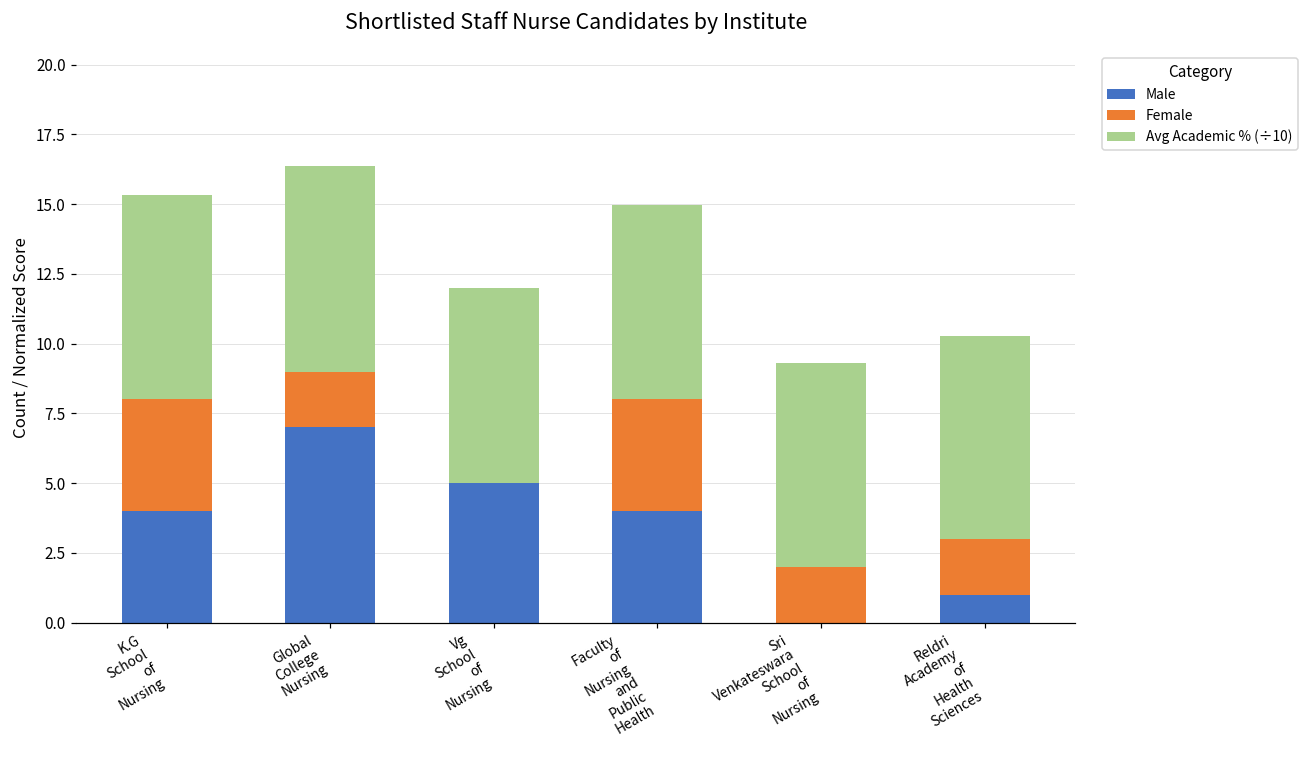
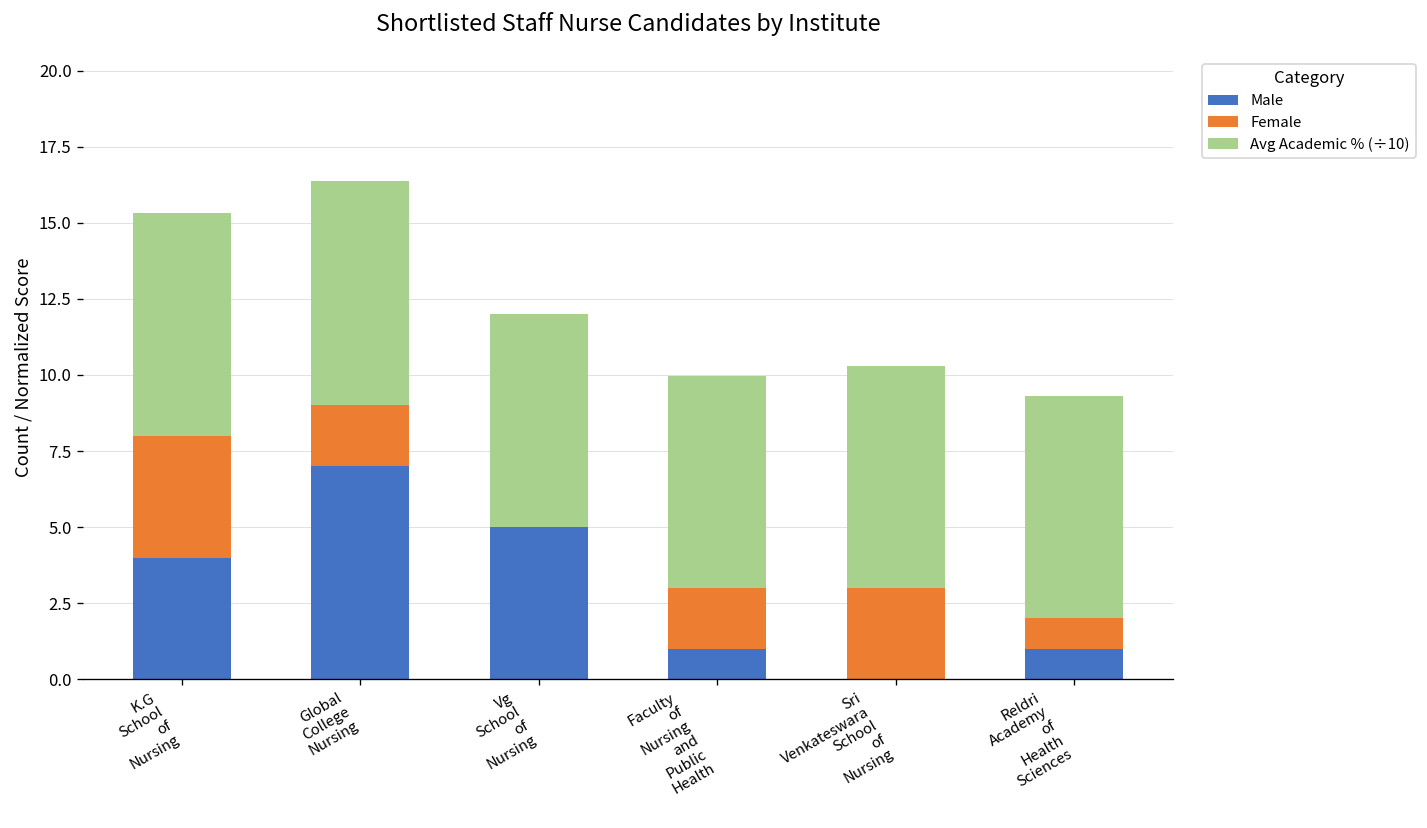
Male, Faculty of Nursing and Public Health: 4 -> 1
Female, Faculty of Nursing and Public Health: 4 -> 2
Female, Sri Venkateswara School of Nursing: 2 -> 3
Female, Reldri Academy of Health Sciences: 2 -> 1
